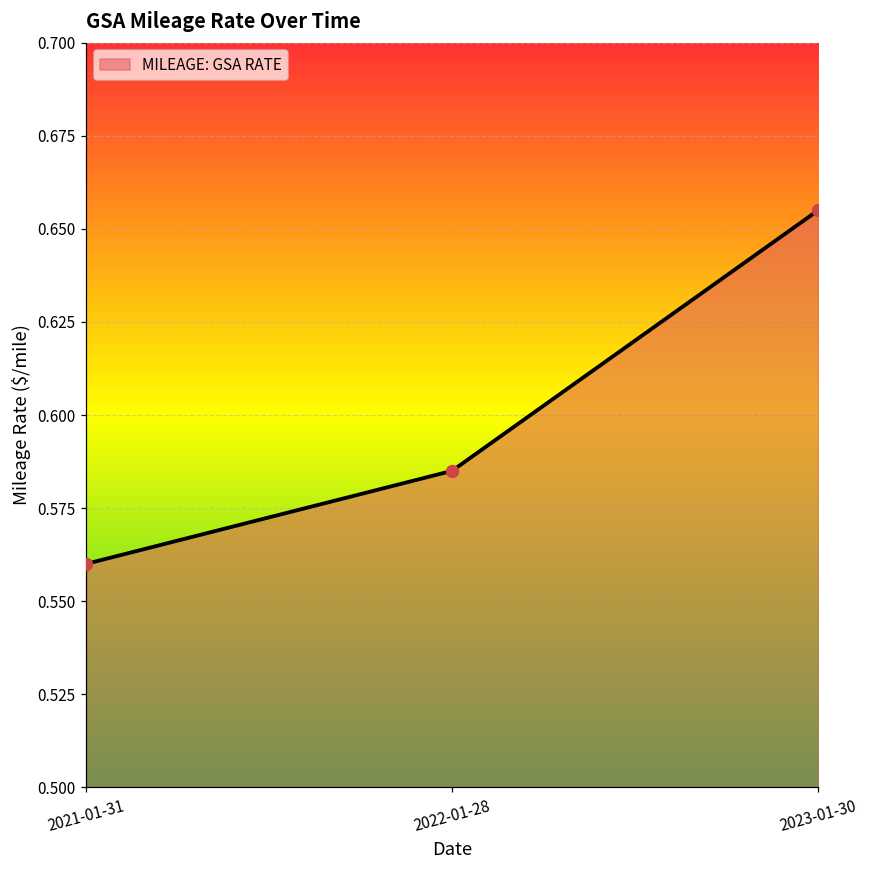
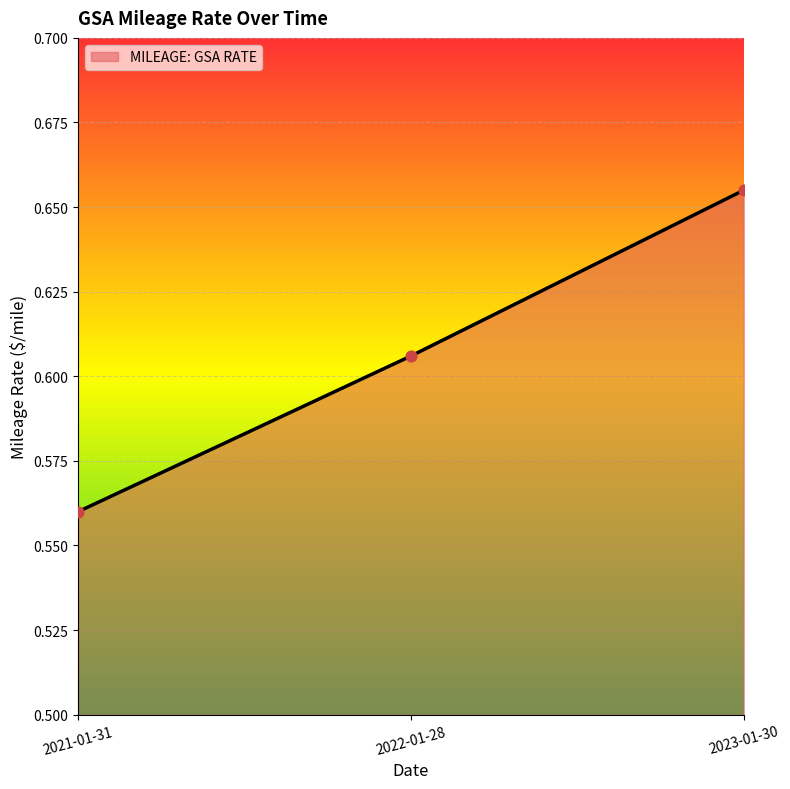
2022-01-28: 0.585 -> 0.606
